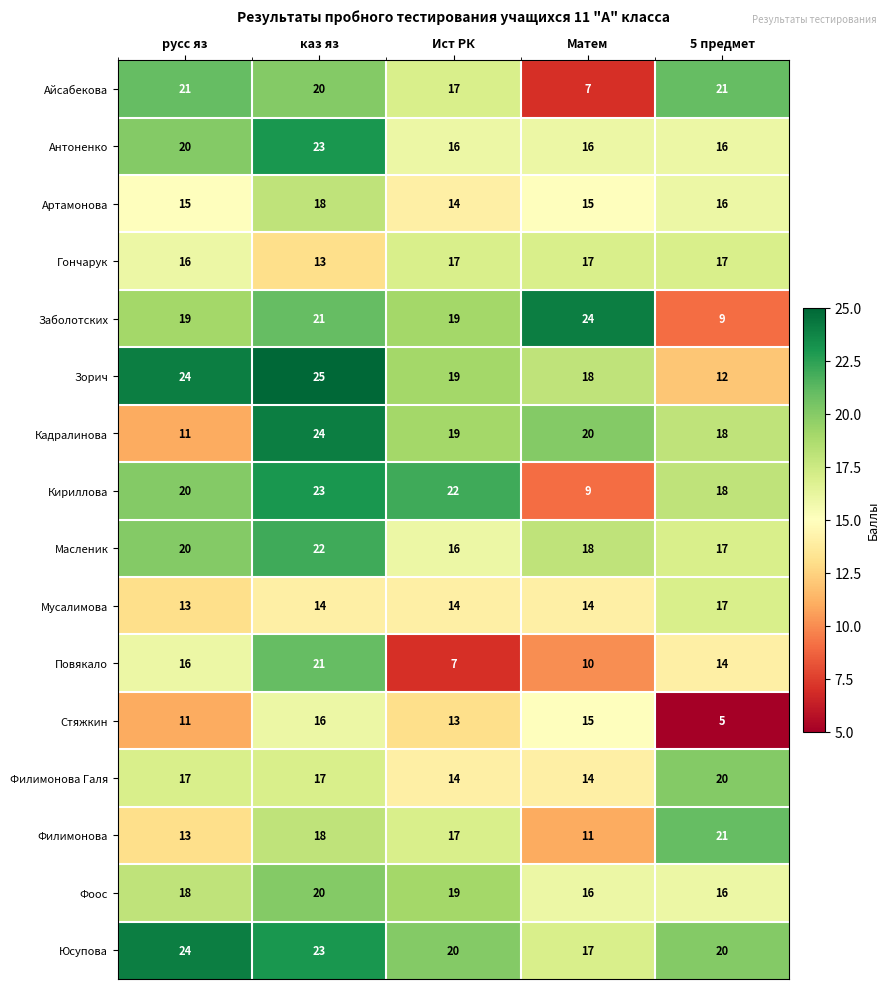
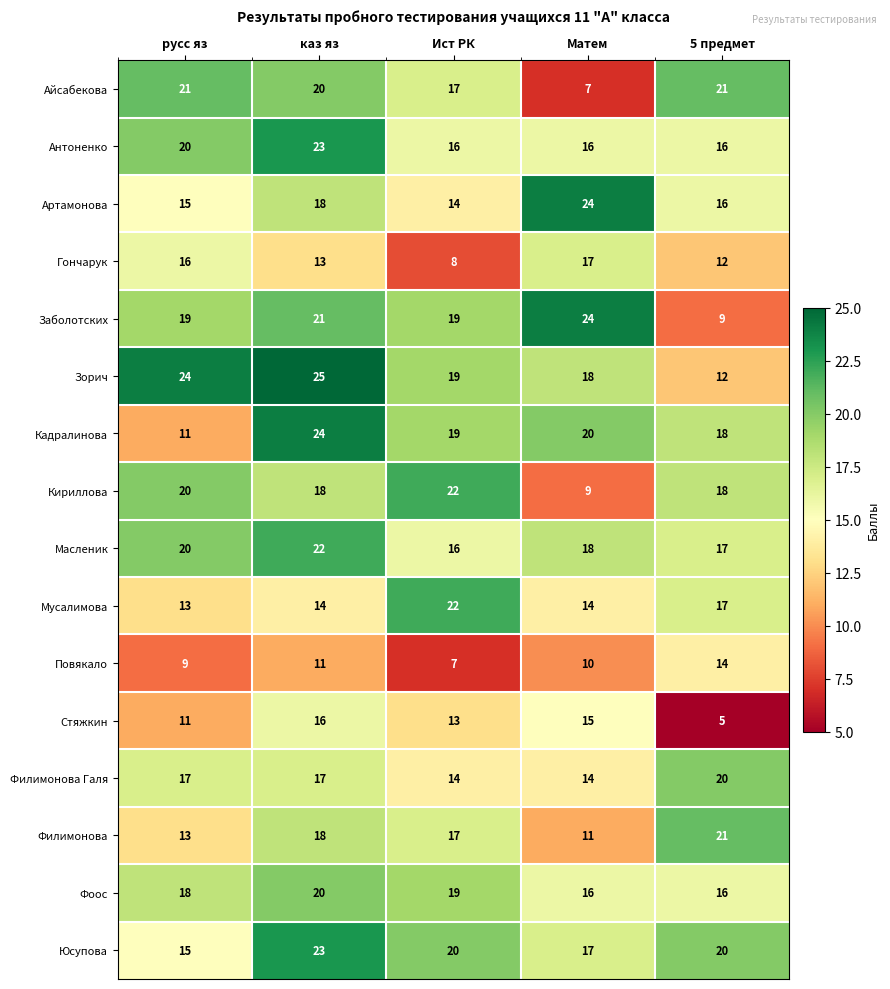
Артамонова, Матем: 15 -> 24
Гончарук, Ист РК: 17 -> 8
Гончарук, 5 предмет: 17 -> 12
Кириллова, каз яз: 23 -> 18
Мусалимова, Ист РК: 14 -> 22
Повякало, русс яз: 16 -> 9
Повякало, каз яз: 21 -> 11
Юсупова, русс яз: 24 -> 15
